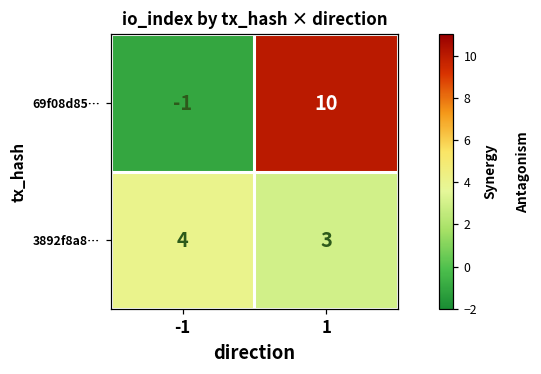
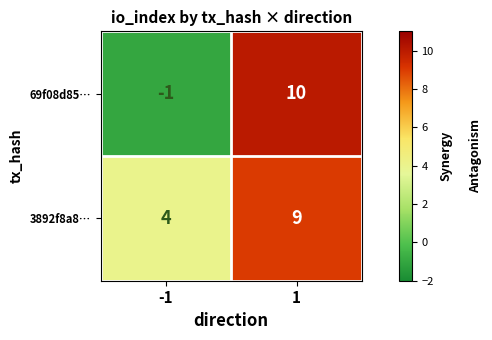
3892f8a8…, 1: 3 -> 9
